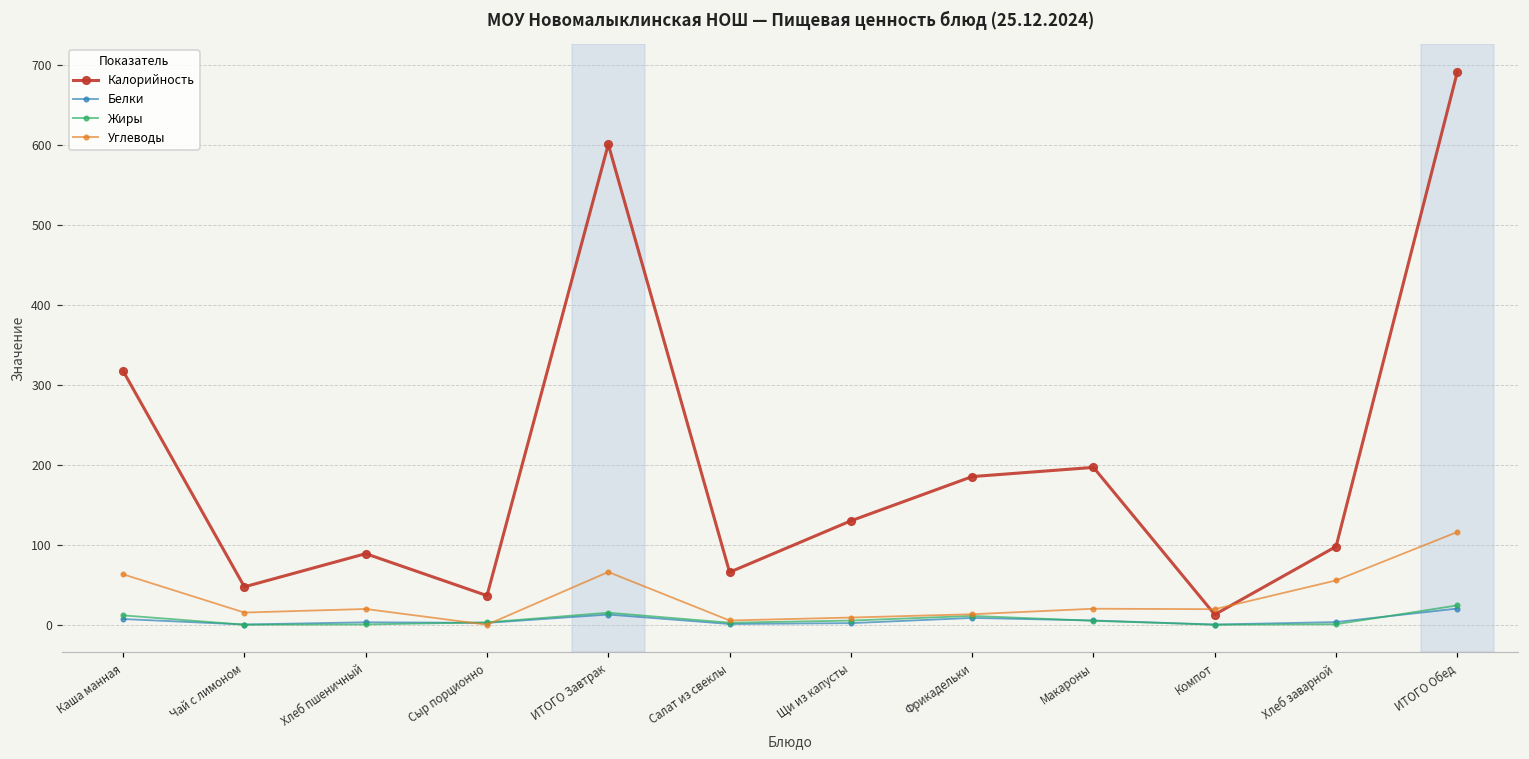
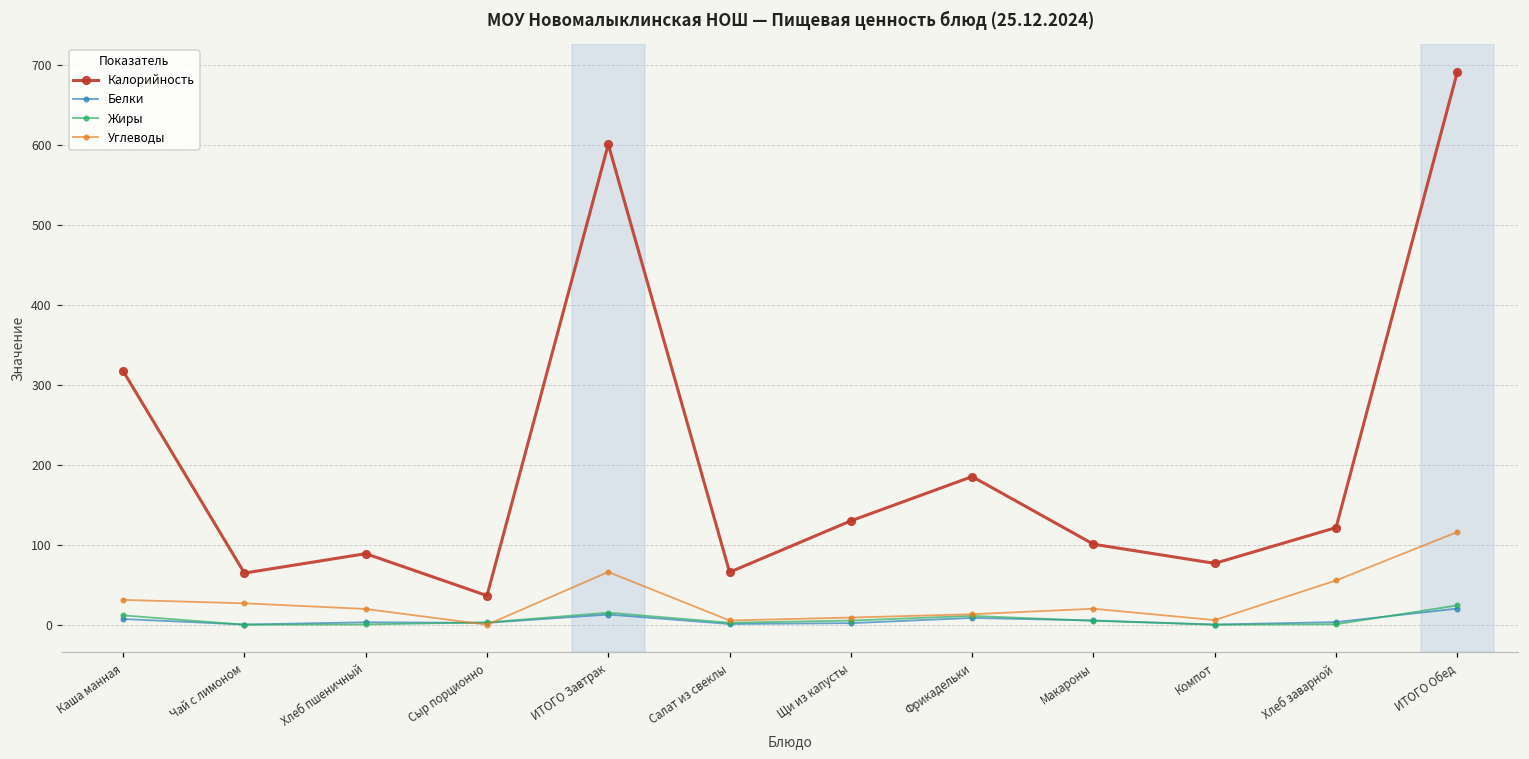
Углеводы, Каша манная: 60 -> 30
Калорийность, Чай с лимоном: 50 -> 60
Углеводы, Чай с лимоном: 20 -> 30
Калорийность, Макароны: 200 -> 100
Калорийность, Компот: 10 -> 80
Углеводы, Компот: 20 -> 10
Калорийность, Хлеб заварной: 100 -> 120
